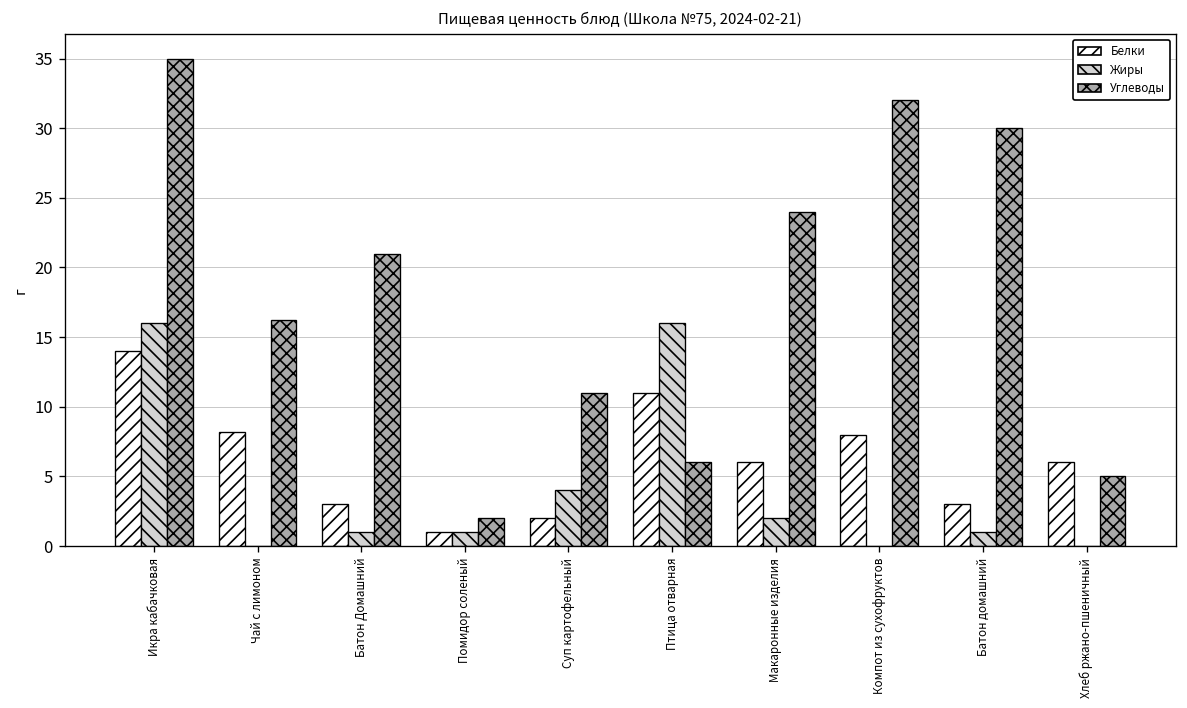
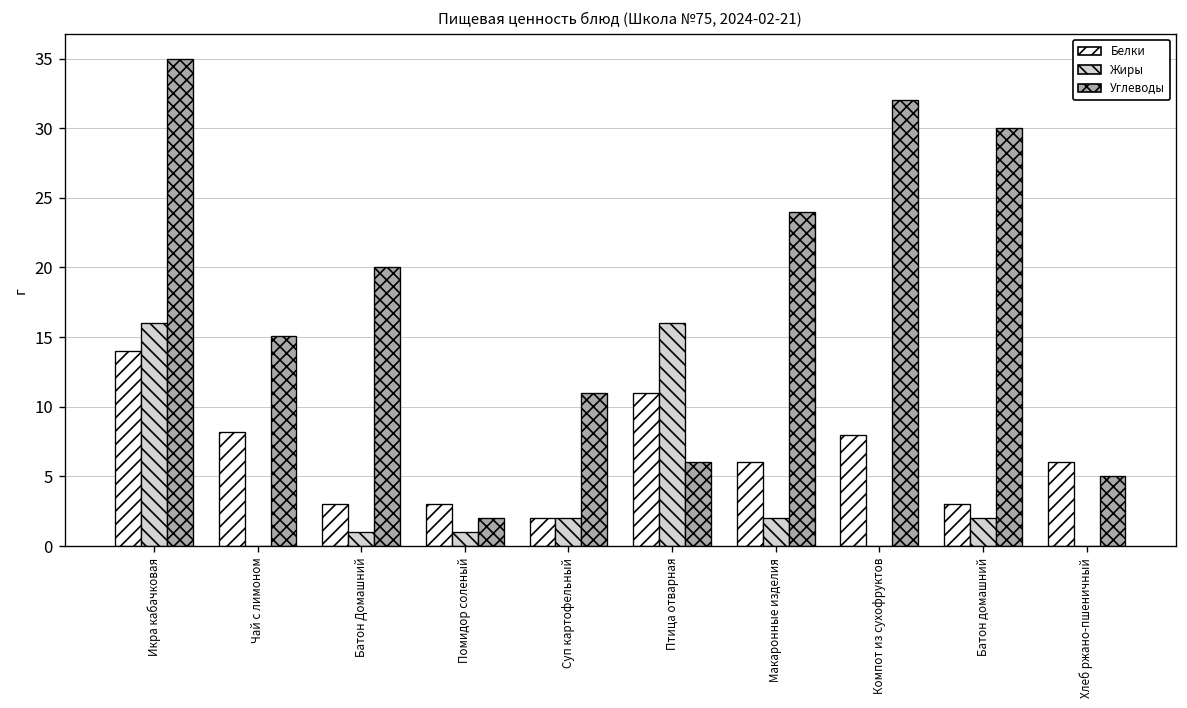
Углеводы, Чай с лимоном: 16.2 -> 15.1
Углеводы, Батон Домашний: 21 -> 20
Белки, Помидор соленый: 1 -> 3
Жиры, Суп картофельный: 4 -> 2
Жиры, Батон домашний: 1 -> 2
